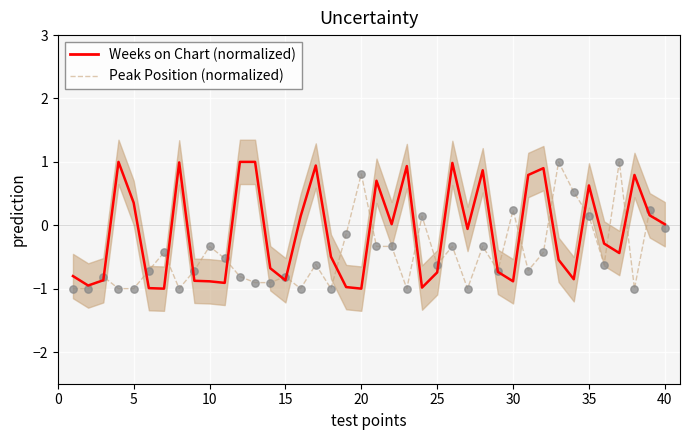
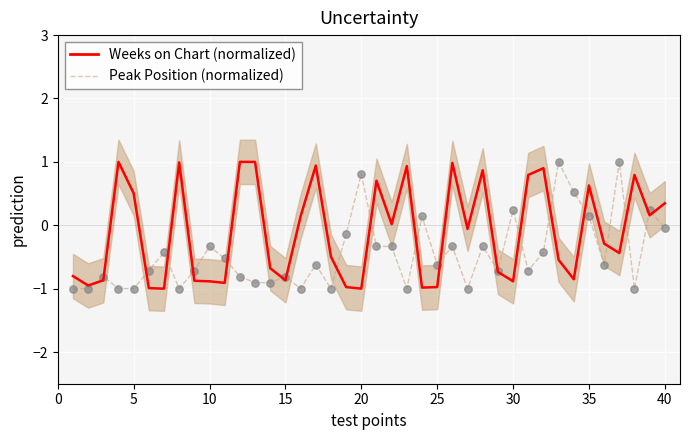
Weeks on Chart (normalized), 5: 0.4 -> 0.5
Weeks on Chart (normalized), 25: -0.7 -> -1.0
Weeks on Chart (normalized), 40: 0.0 -> 0.3
